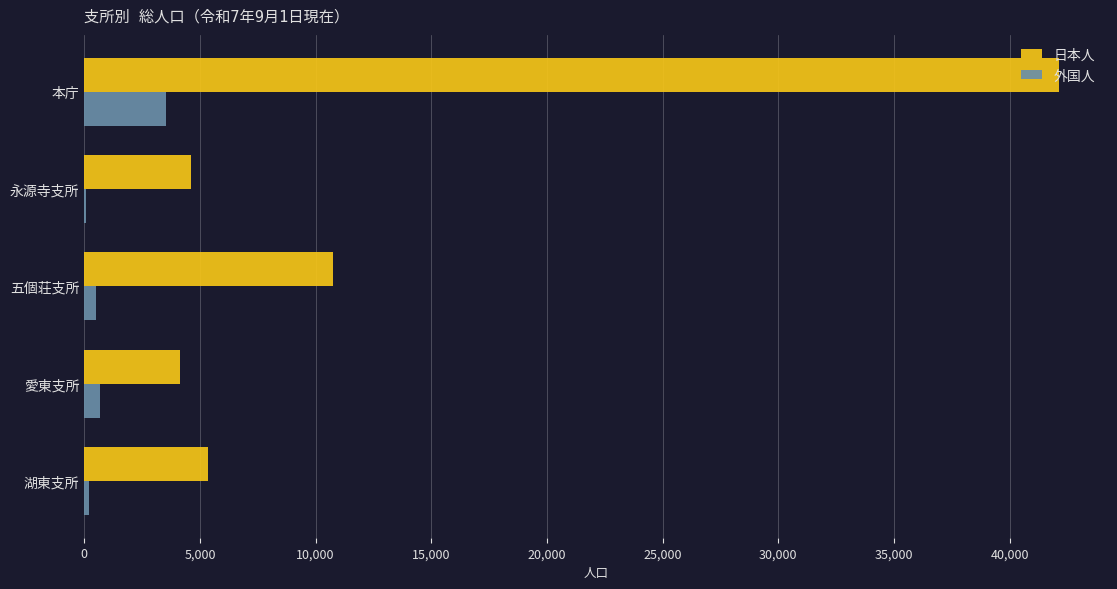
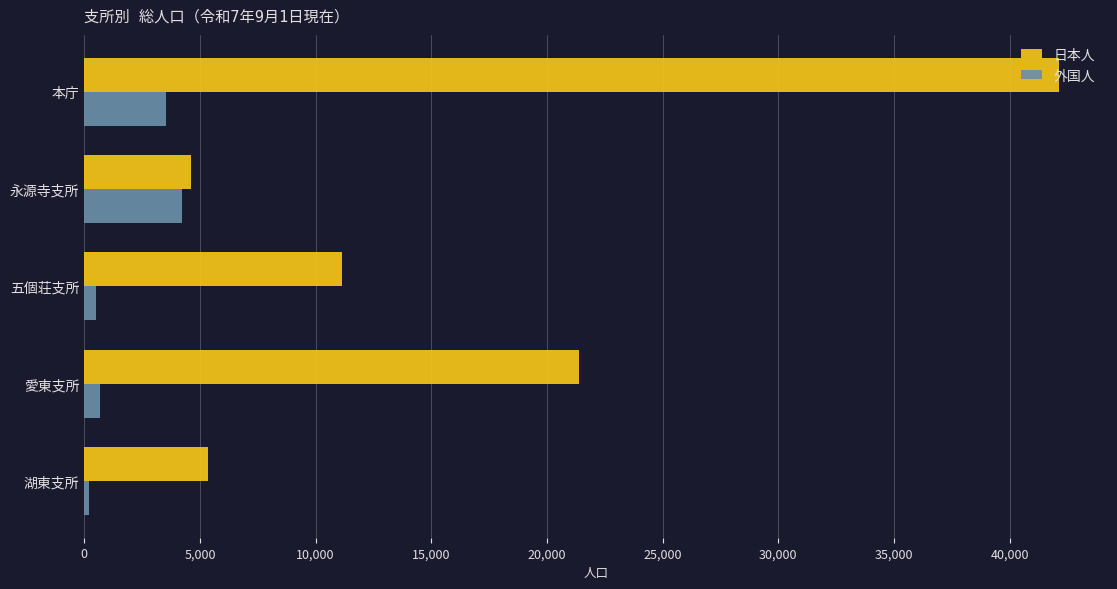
外国人, 永源寺支所: 100 -> 4,200
日本人, 五個荘支所: 10,800 -> 11,100
日本人, 愛東支所: 4,100 -> 21,400
